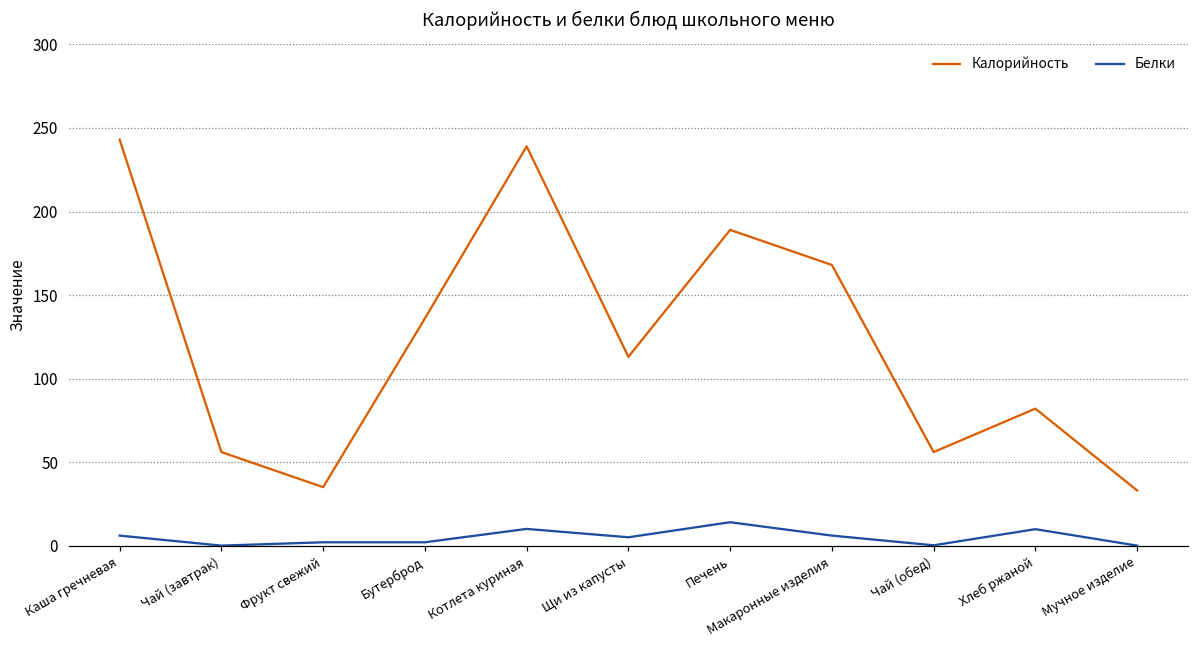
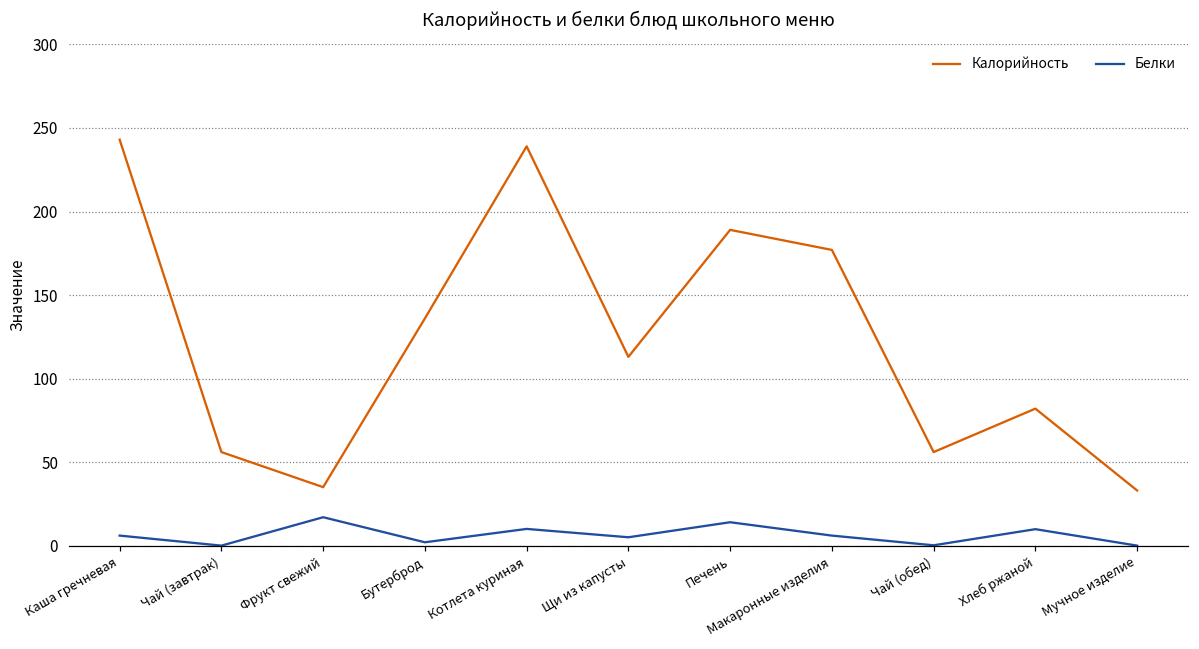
Белки, Фрукт свежий: 2 -> 17
Калорийность, Макаронные изделия: 168 -> 177
